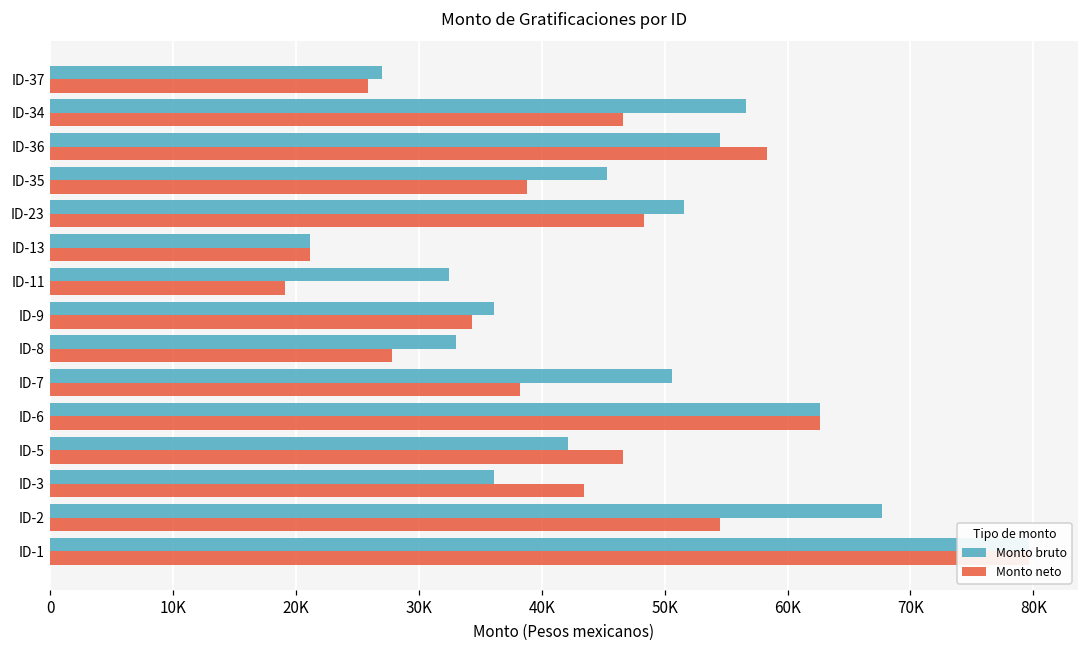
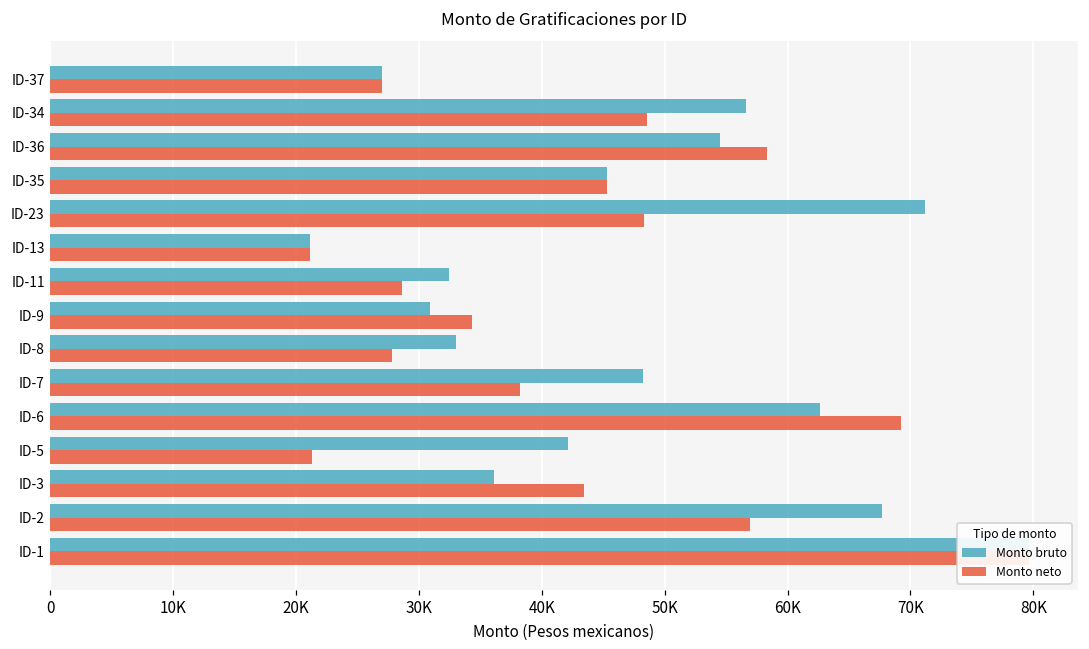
Monto neto, ID-37: 25900 -> 27000
Monto neto, ID-34: 46600 -> 48600
Monto neto, ID-35: 38800 -> 45300
Monto bruto, ID-23: 51500 -> 71200
Monto neto, ID-11: 19200 -> 28600
Monto bruto, ID-9: 36100 -> 31000
Monto bruto, ID-7: 50600 -> 48300
Monto neto, ID-6: 62700 -> 69300
Monto neto, ID-5: 46600 -> 21300
Monto neto, ID-2: 54500 -> 56900
